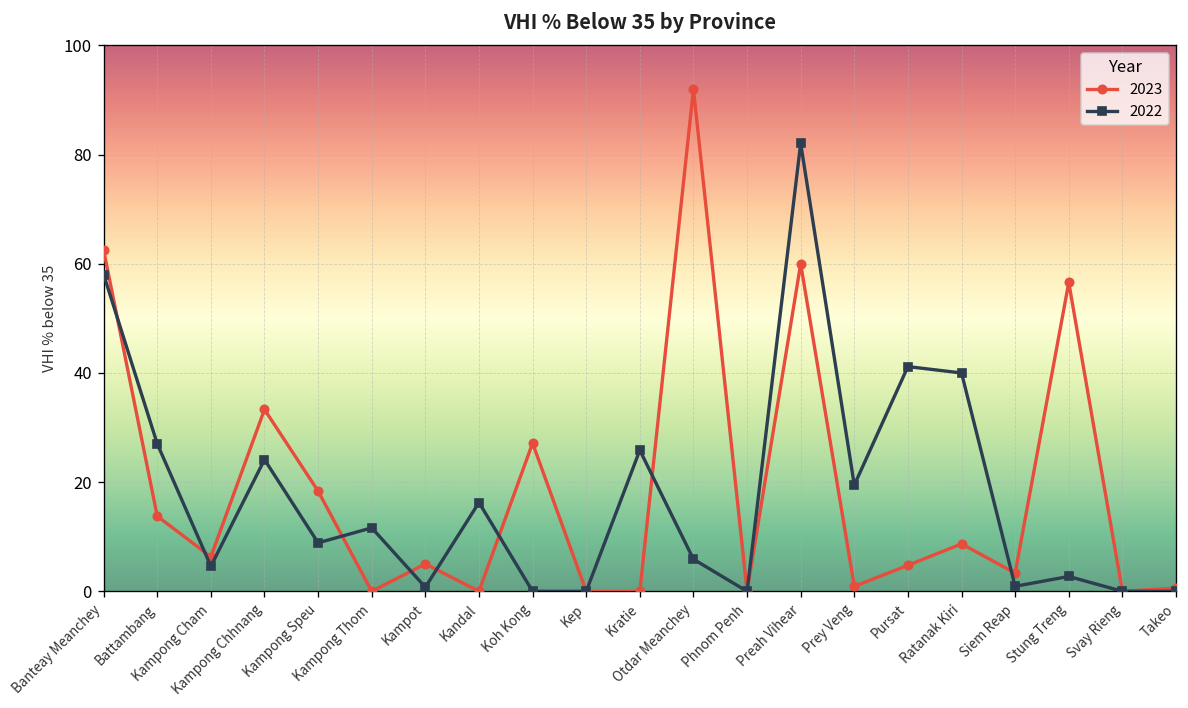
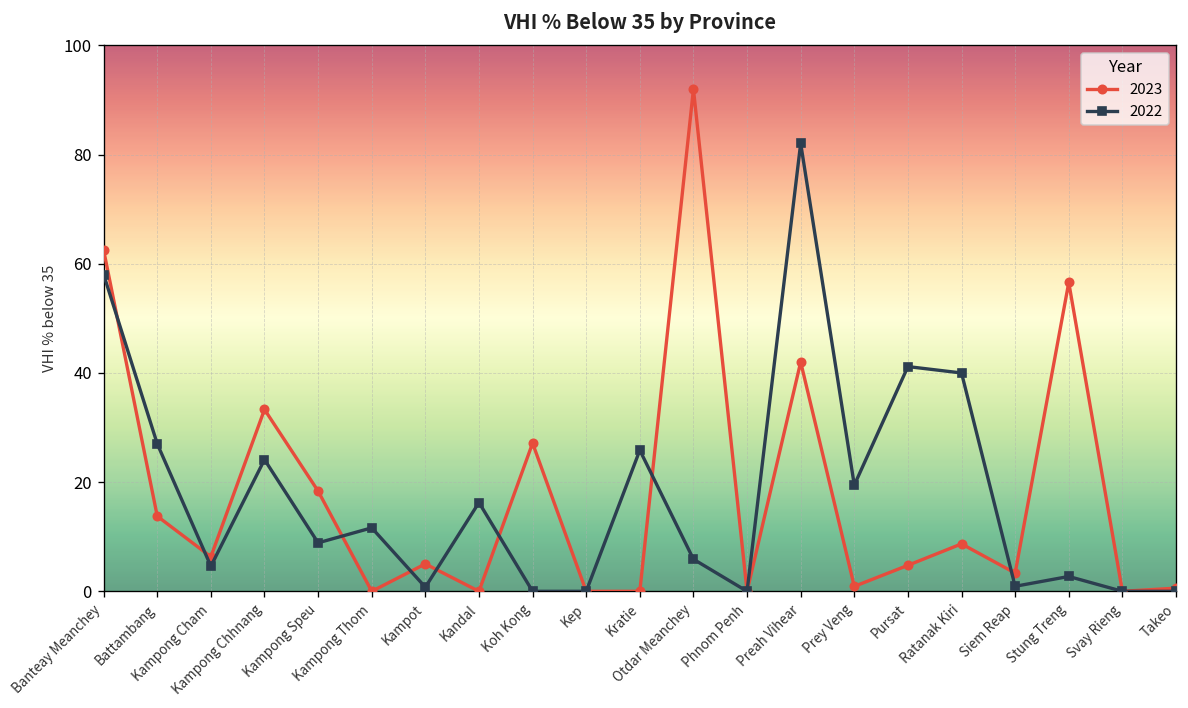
2023, Preah Vihear: 60 -> 42
